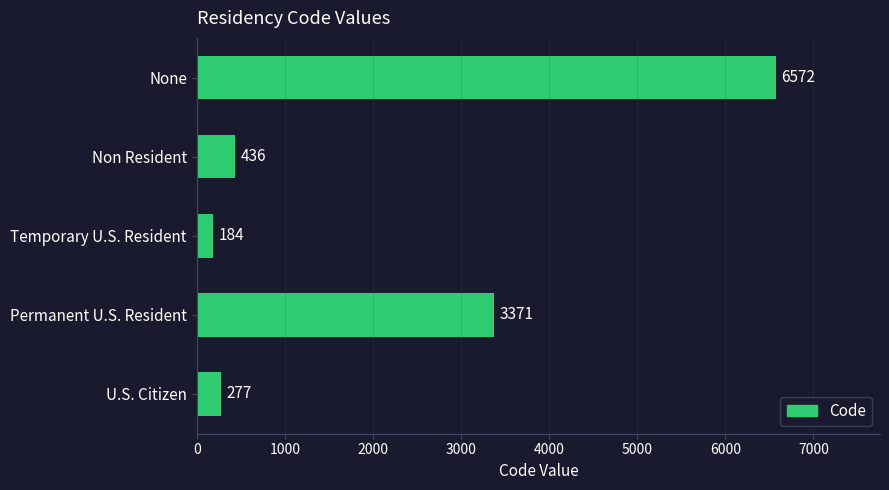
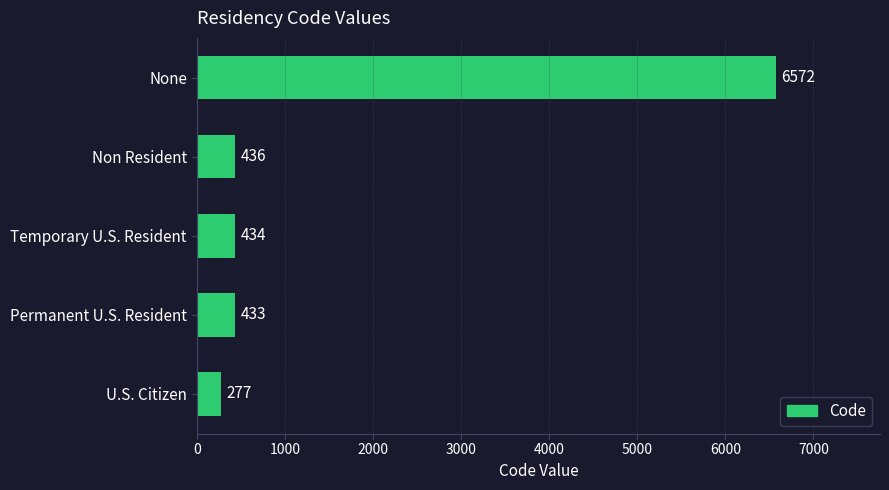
Temporary U.S. Resident: 184 -> 434
Permanent U.S. Resident: 3371 -> 433
